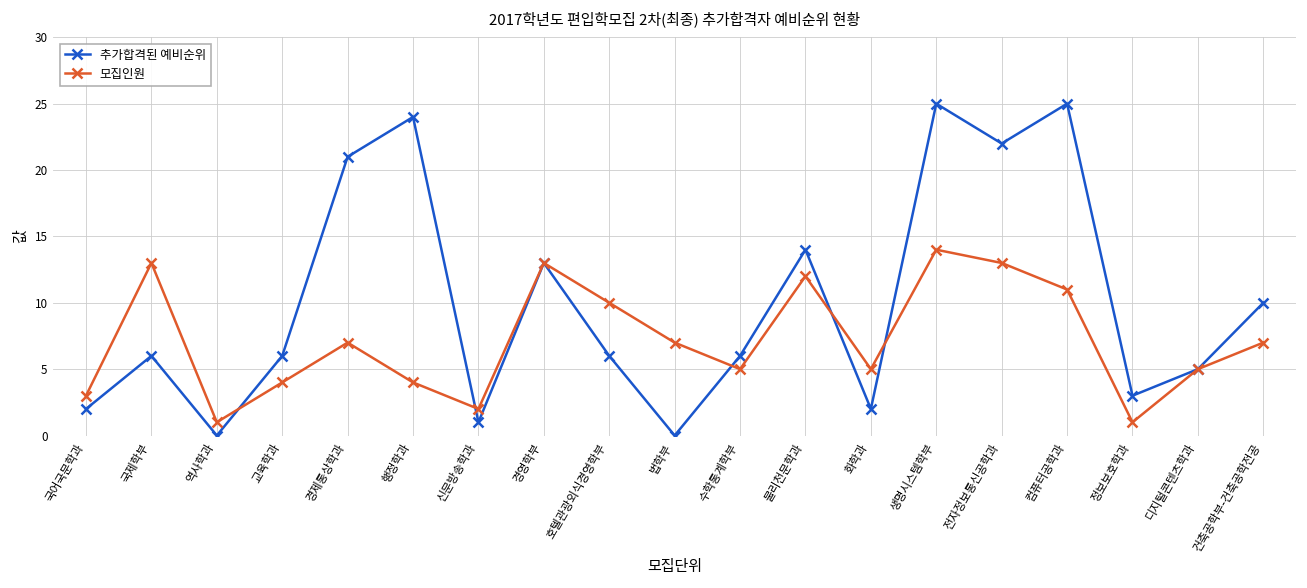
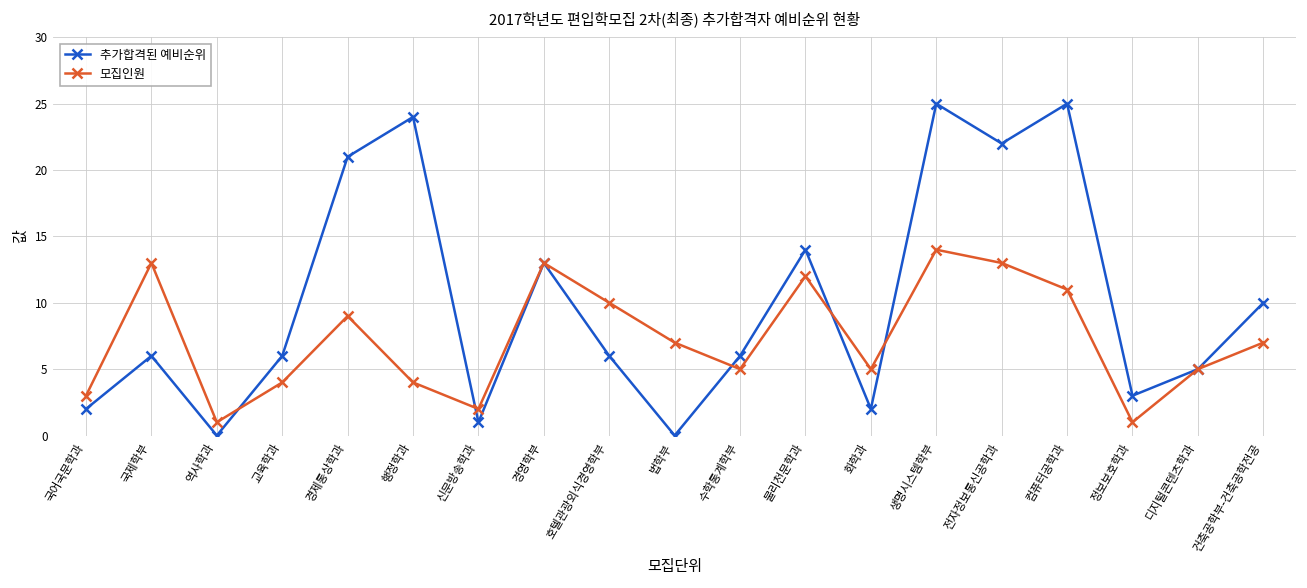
모집인원, 경제통상학과: 7 -> 9
